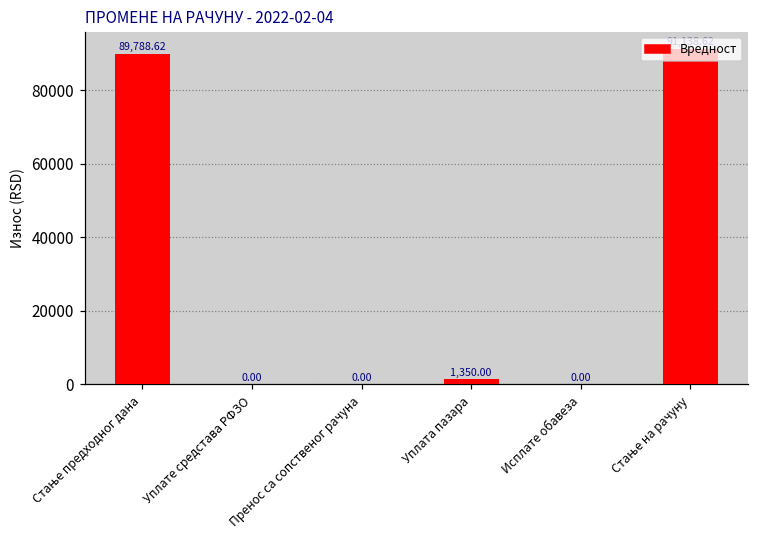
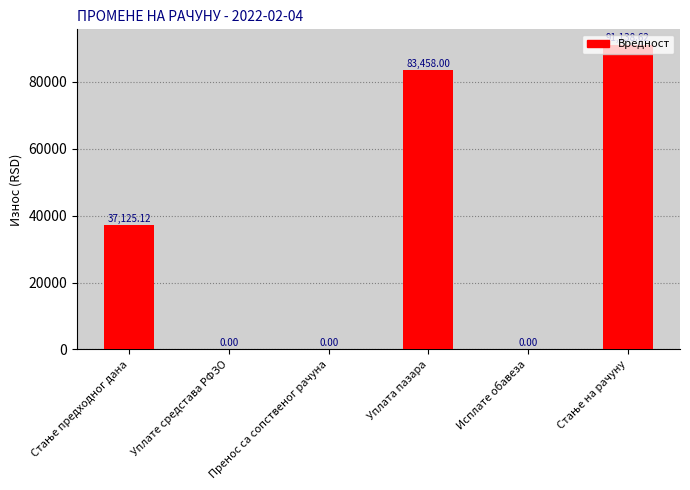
Стање предходног дана: 89,788.62 -> 37,125.12
Уплата пазара: 1,350.00 -> 83,458.00
